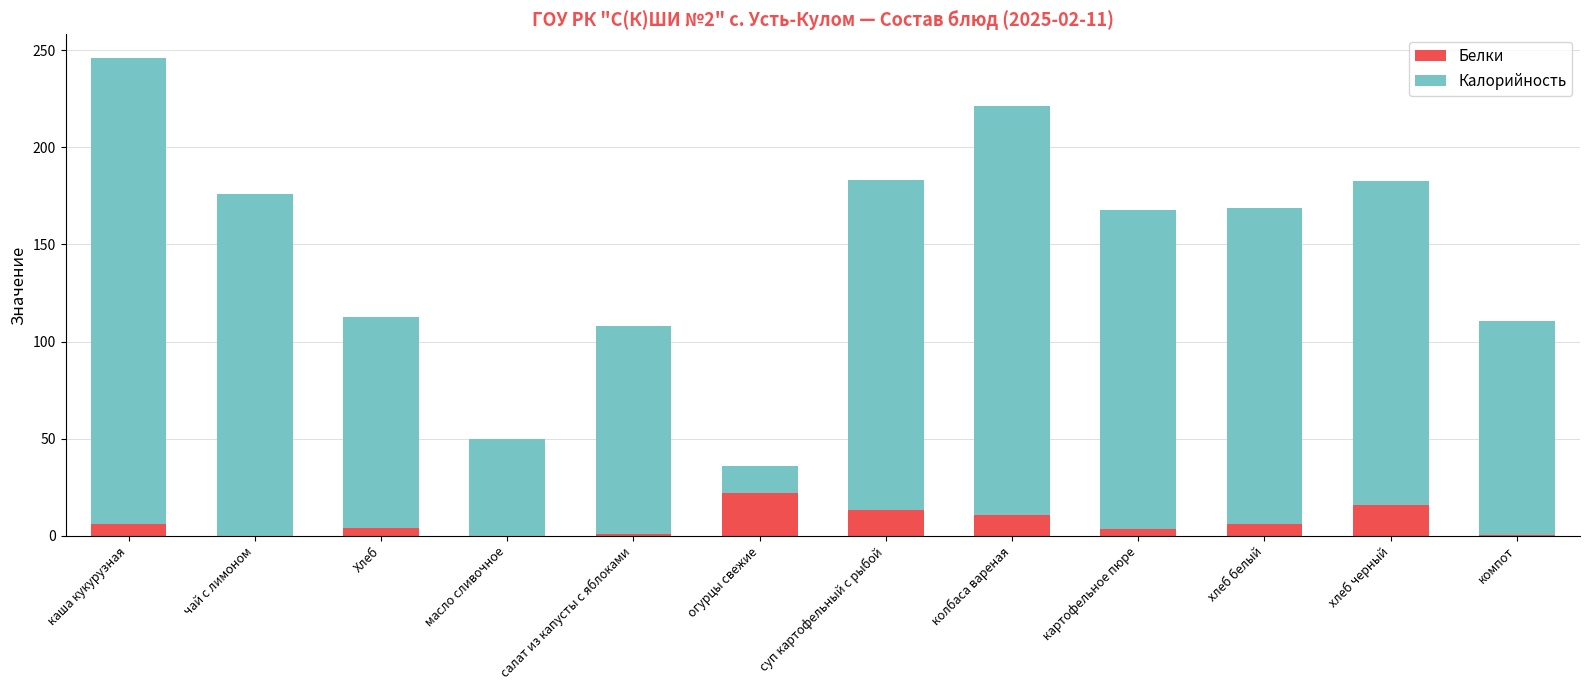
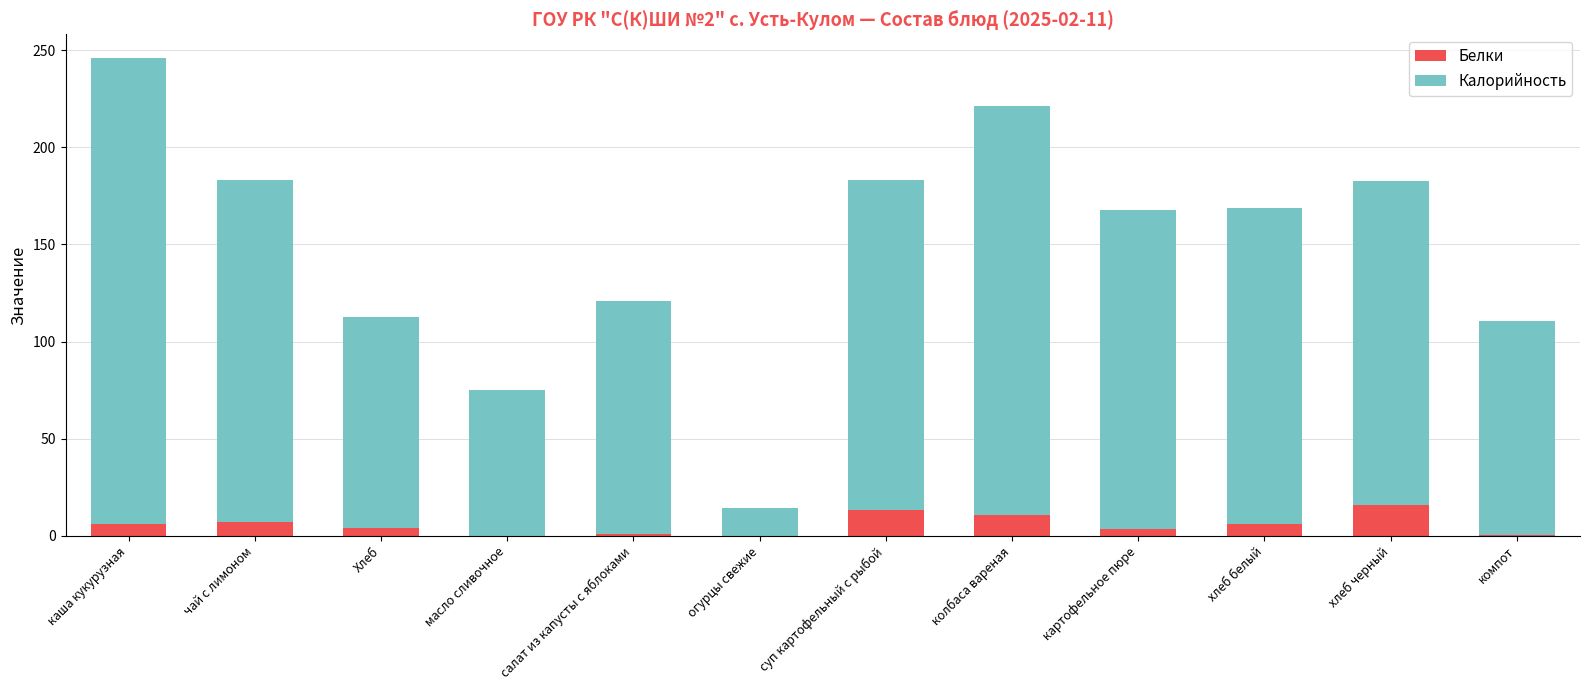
Белки, чай с лимоном: 0 -> 7
Калорийность, масло сливочное: 50 -> 75
Калорийность, салат из капусты с яблоками: 107 -> 120
Белки, огурцы свежие: 22 -> 0
